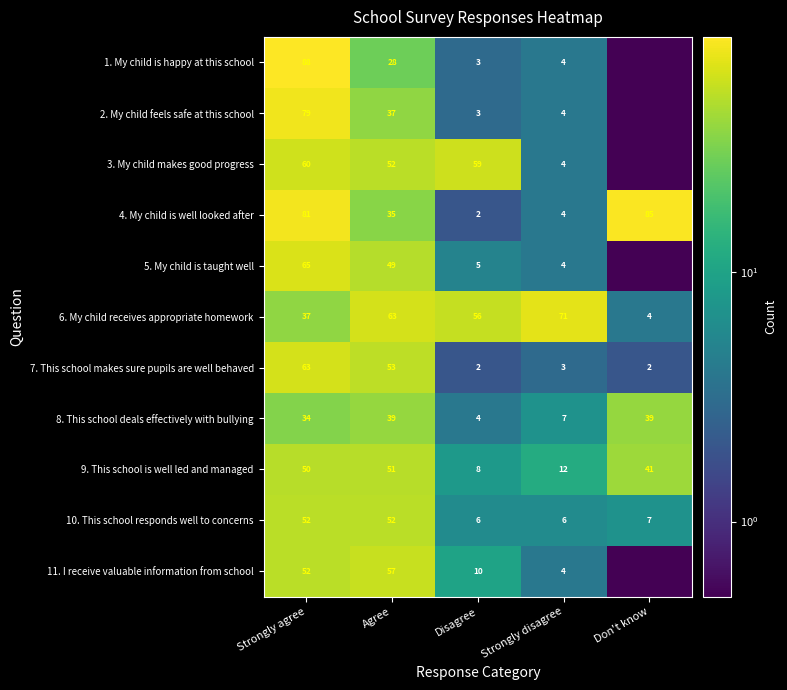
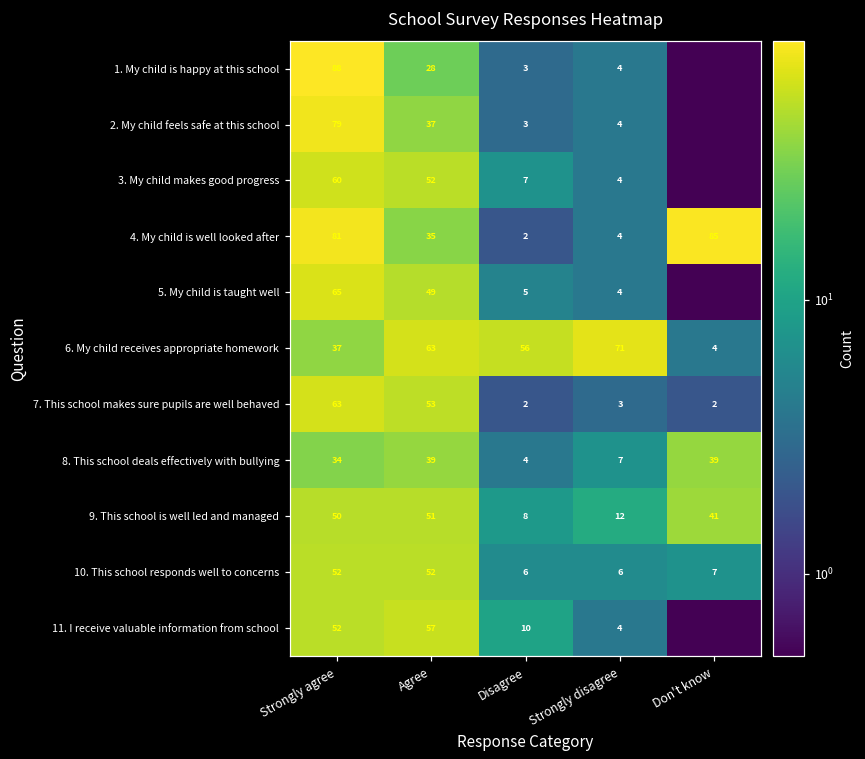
3. My child makes good progress, Disagree: 59 -> 7
